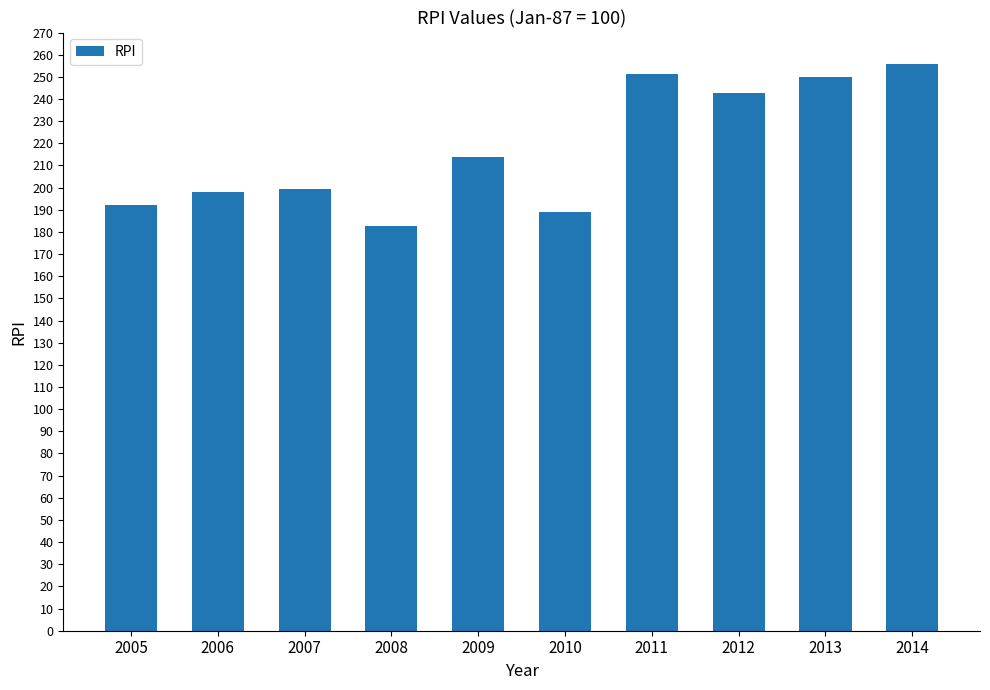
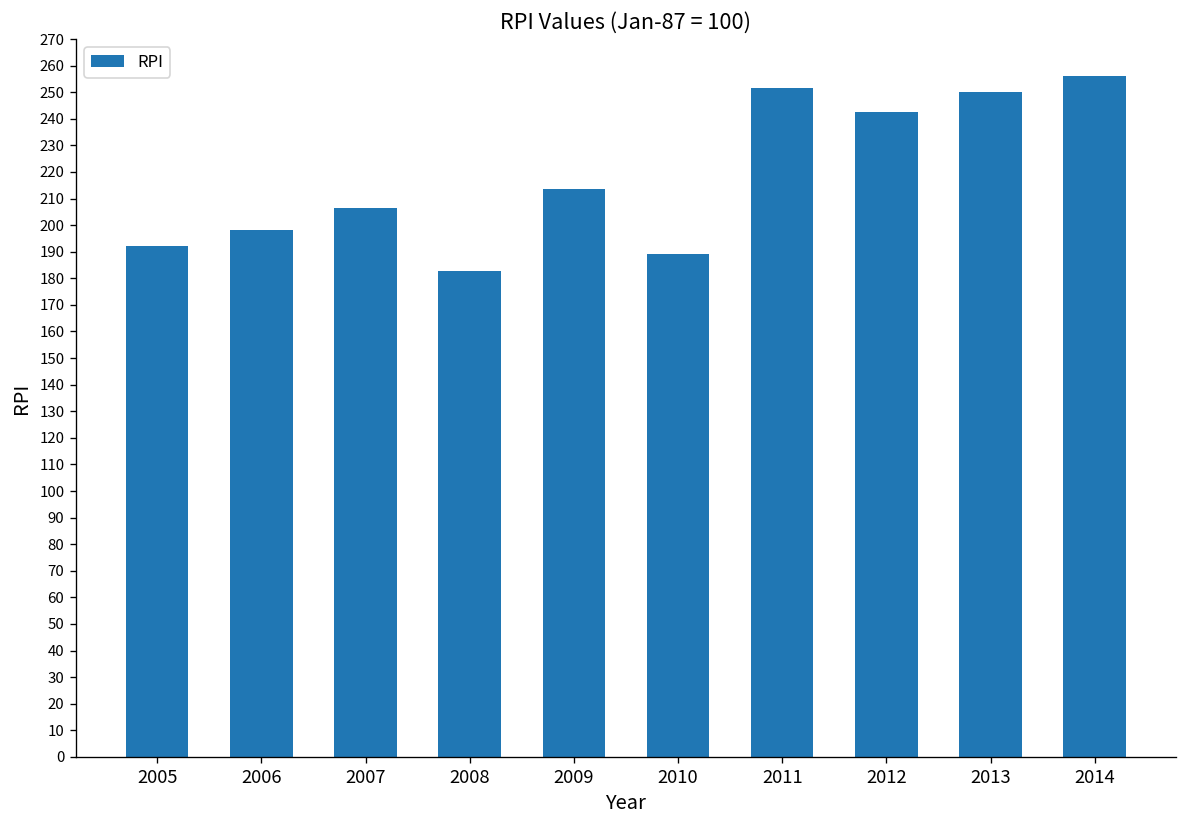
2007: 199 -> 207
